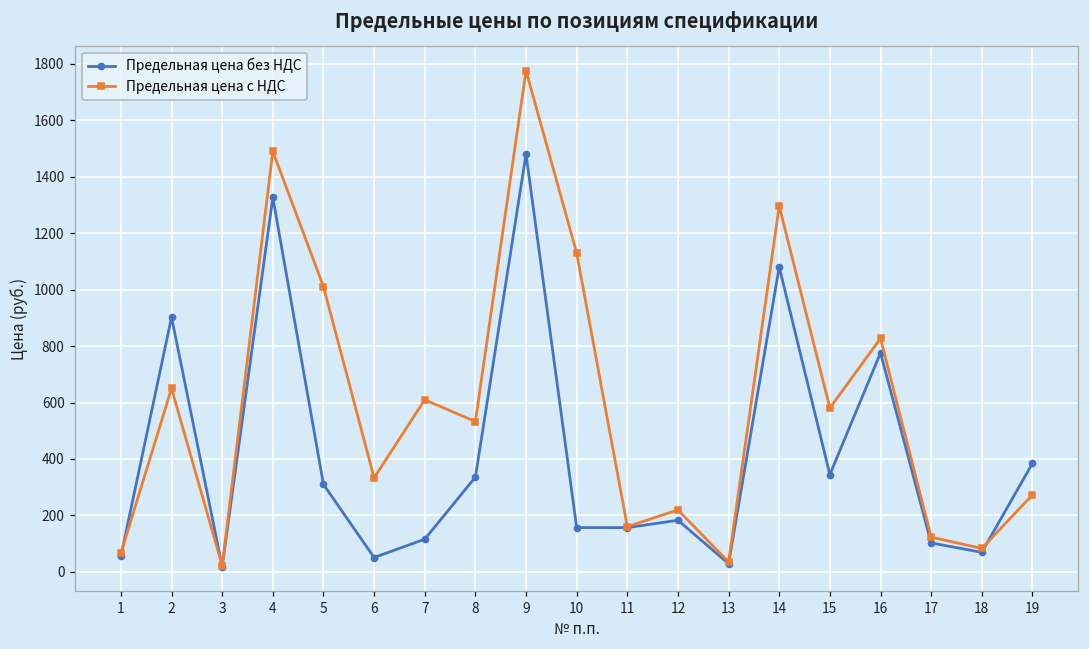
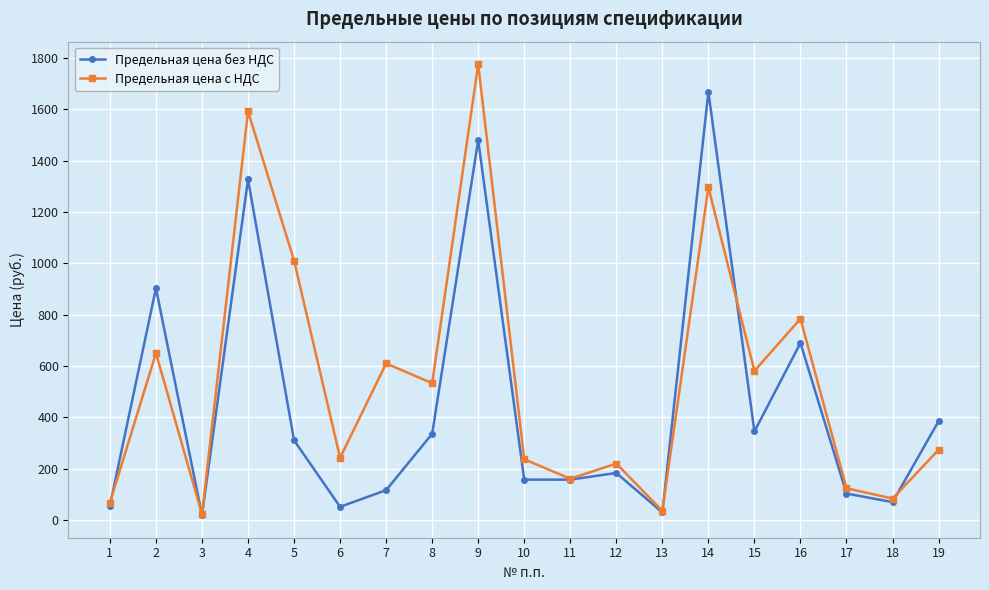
Предельная цена с НДС, 4: 1490 -> 1590
Предельная цена с НДС, 6: 330 -> 240
Предельная цена с НДС, 10: 1130 -> 240
Предельная цена без НДС, 14: 1080 -> 1670
Предельная цена без НДС, 16: 780 -> 690
Предельная цена с НДС, 16: 830 -> 780
